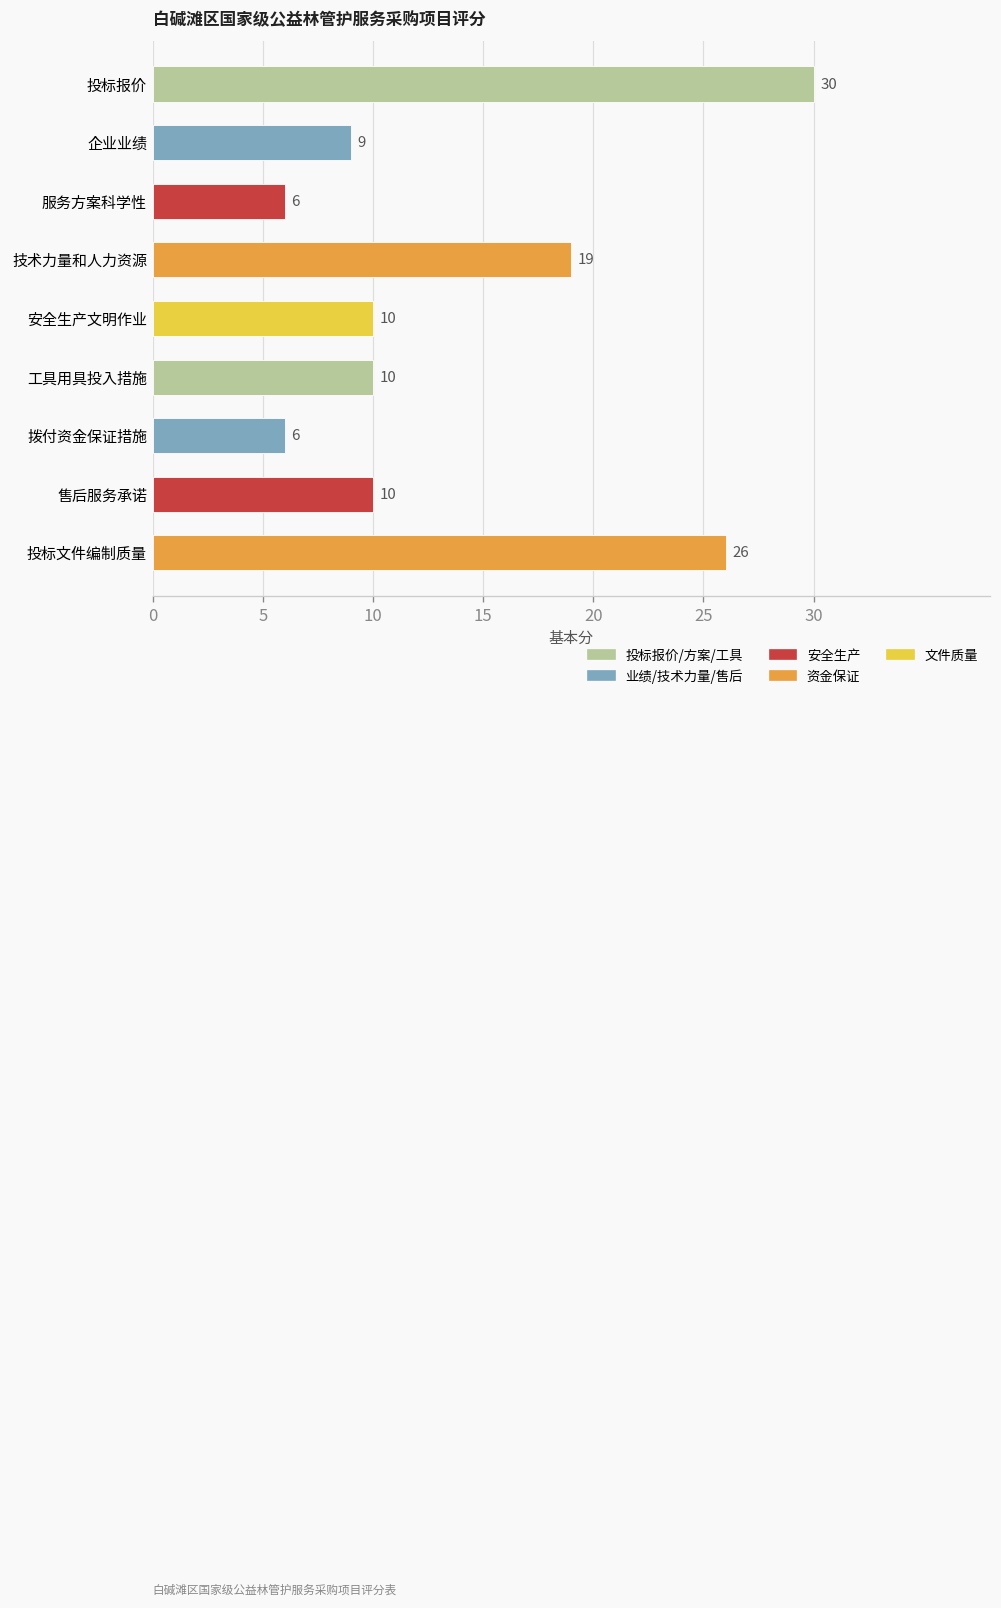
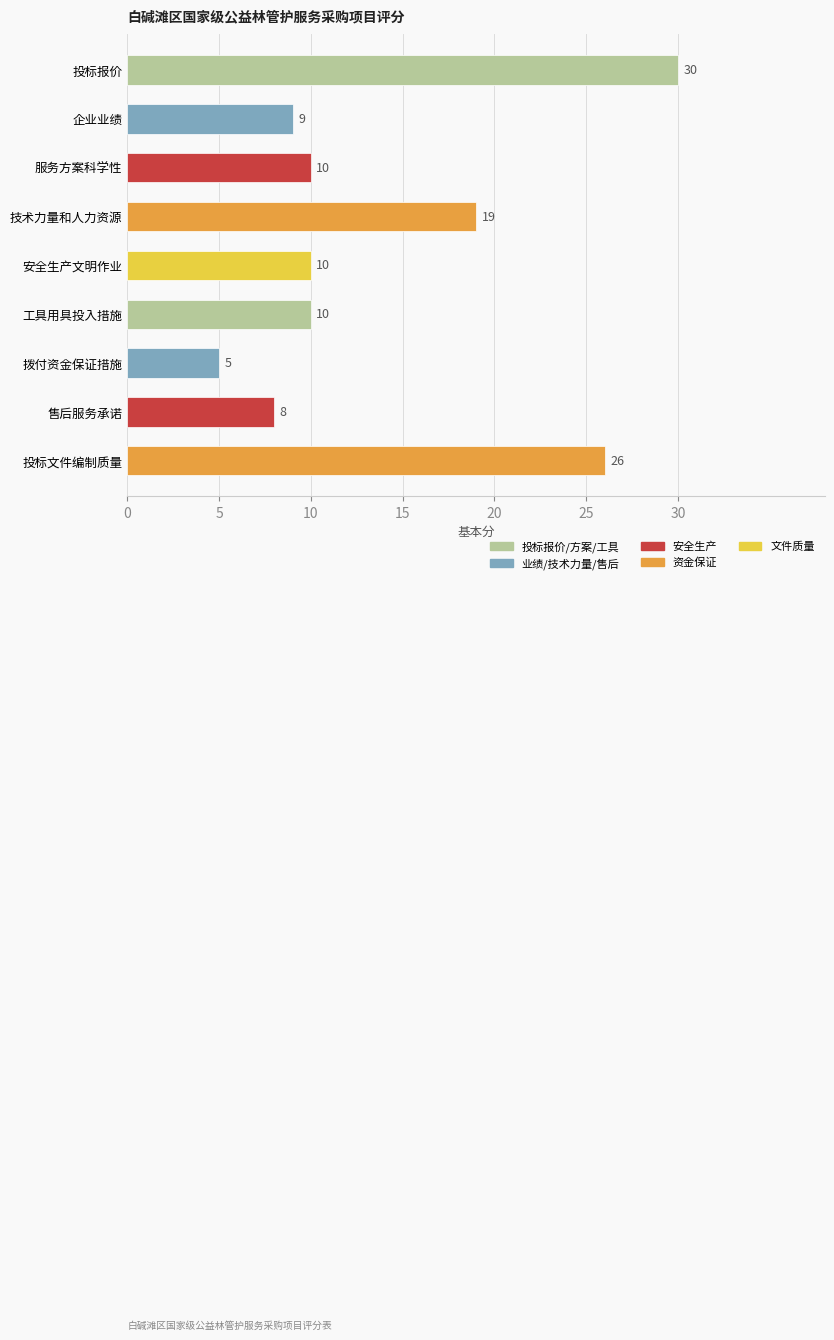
服务方案科学性: 6 -> 10
拨付资金保证措施: 6 -> 5
售后服务承诺: 10 -> 8
